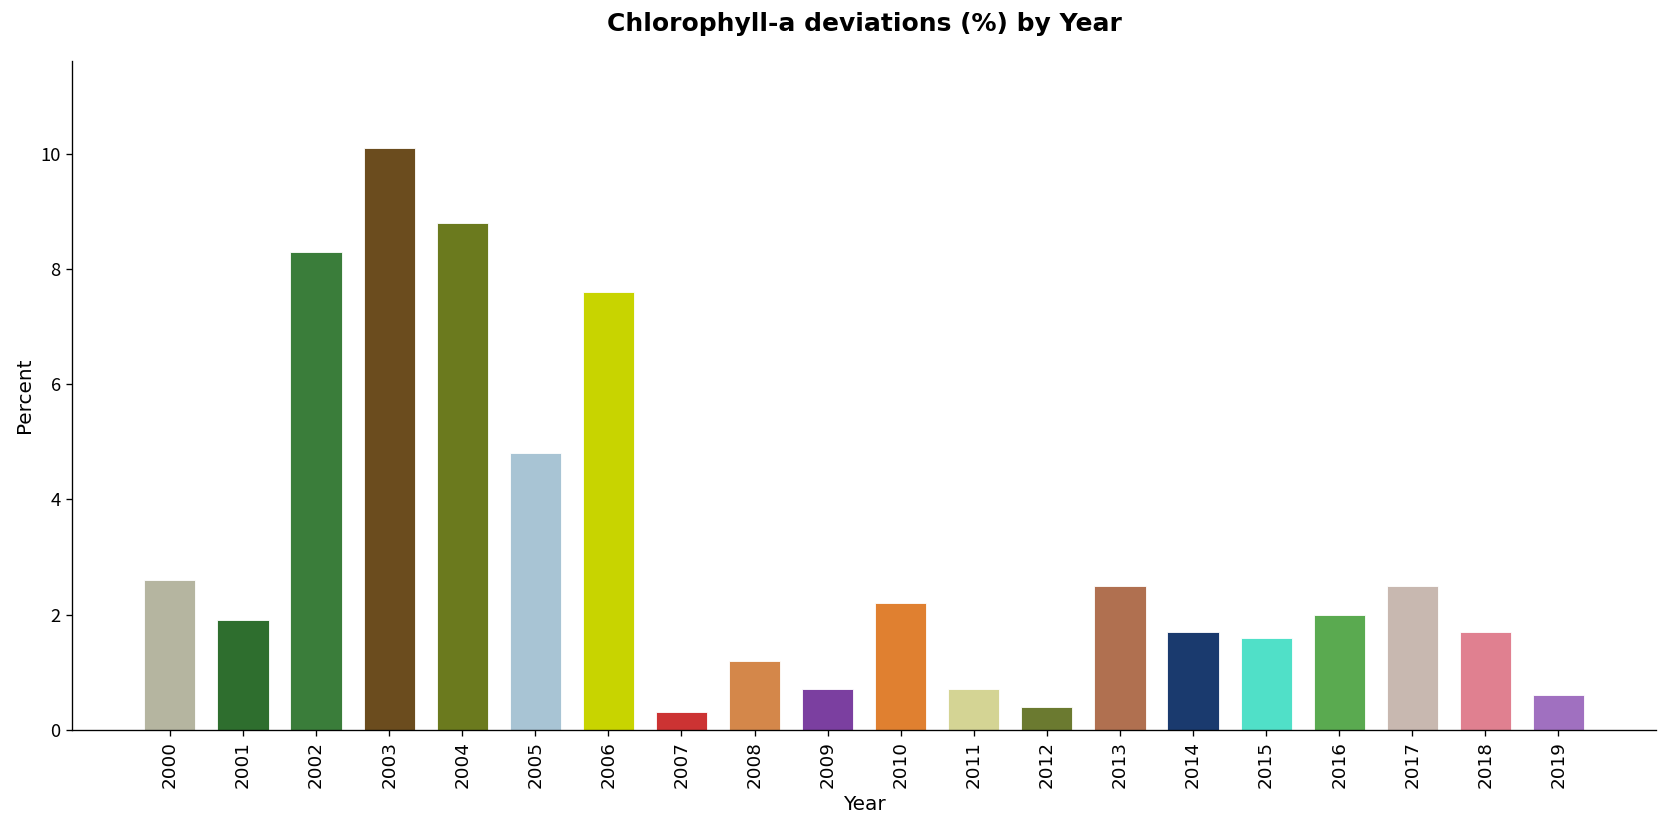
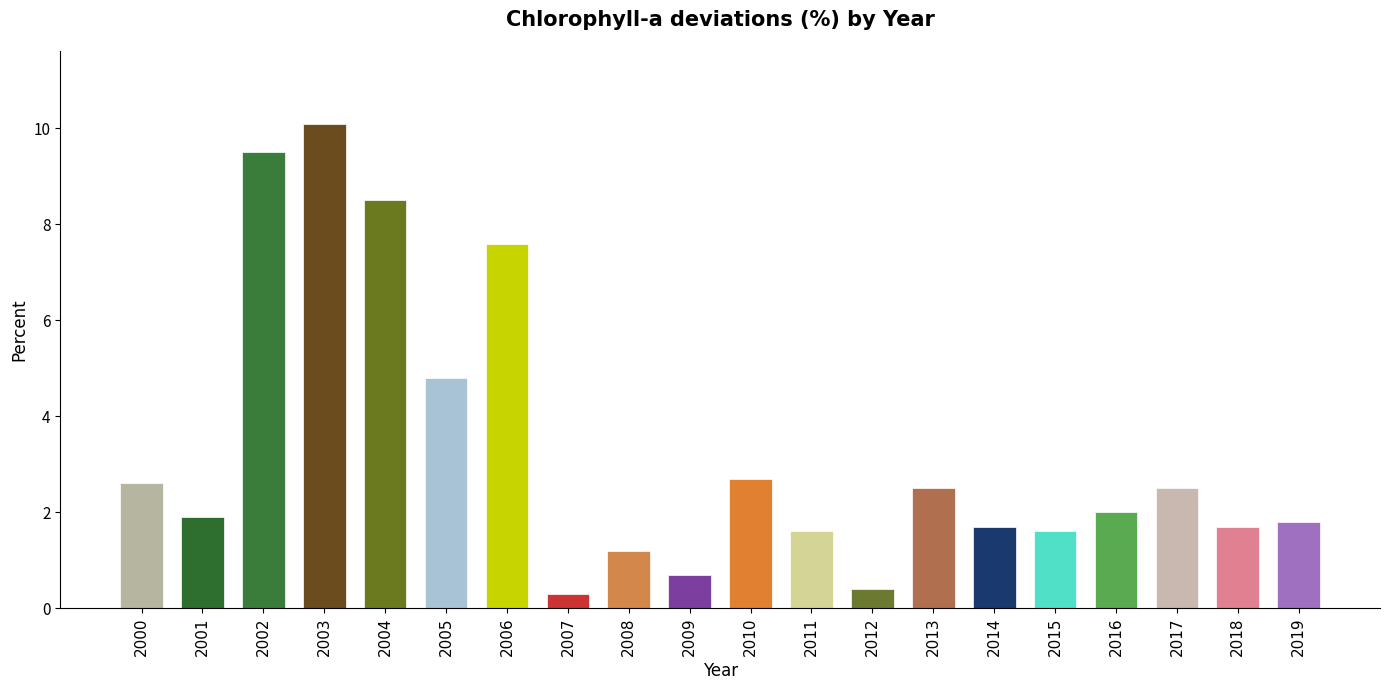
2002: 8.3 -> 9.5
2004: 8.8 -> 8.5
2010: 2.2 -> 2.7
2011: 0.7 -> 1.6
2019: 0.6 -> 1.8
